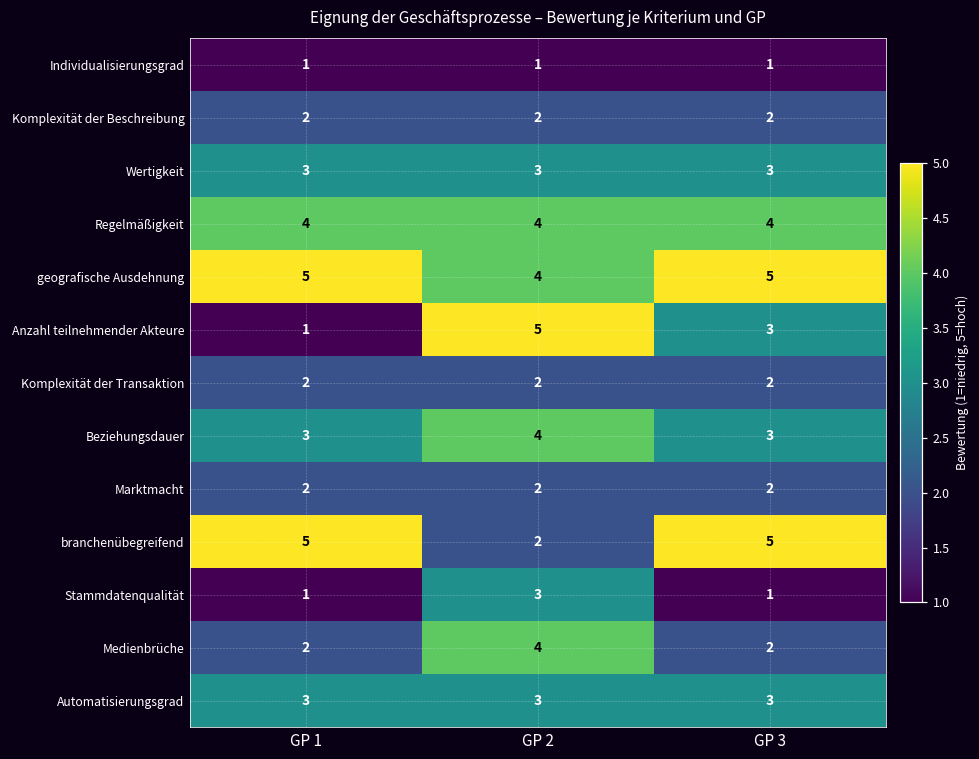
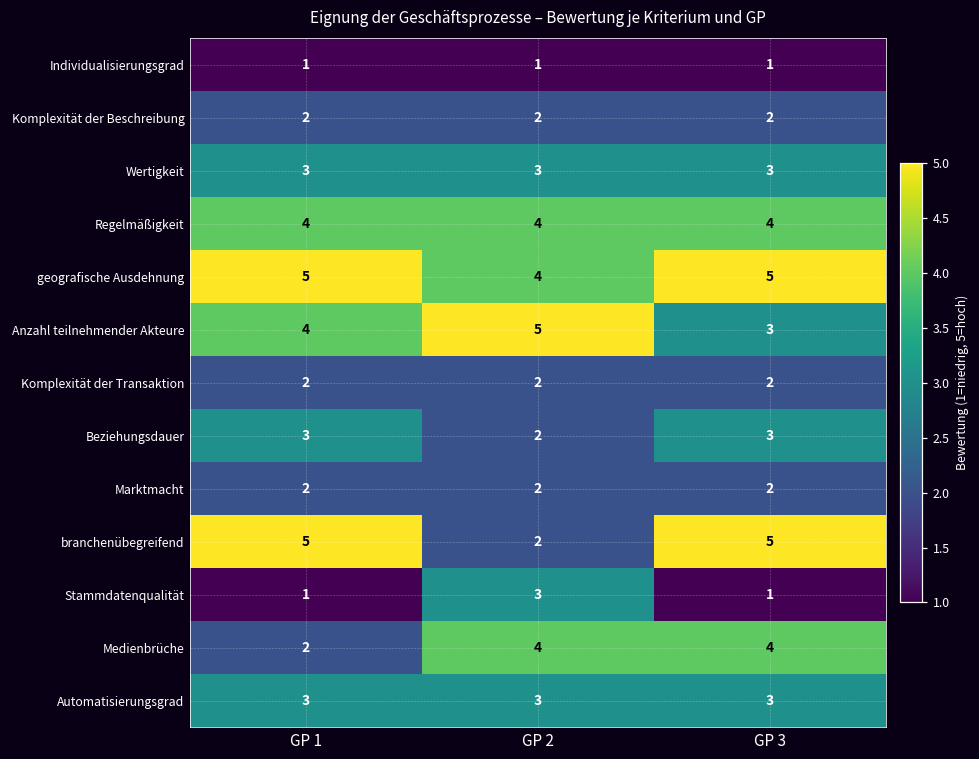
Anzahl teilnehmender Akteure, GP 1: 1 -> 4
Beziehungsdauer, GP 2: 4 -> 2
Medienbrüche, GP 3: 2 -> 4
